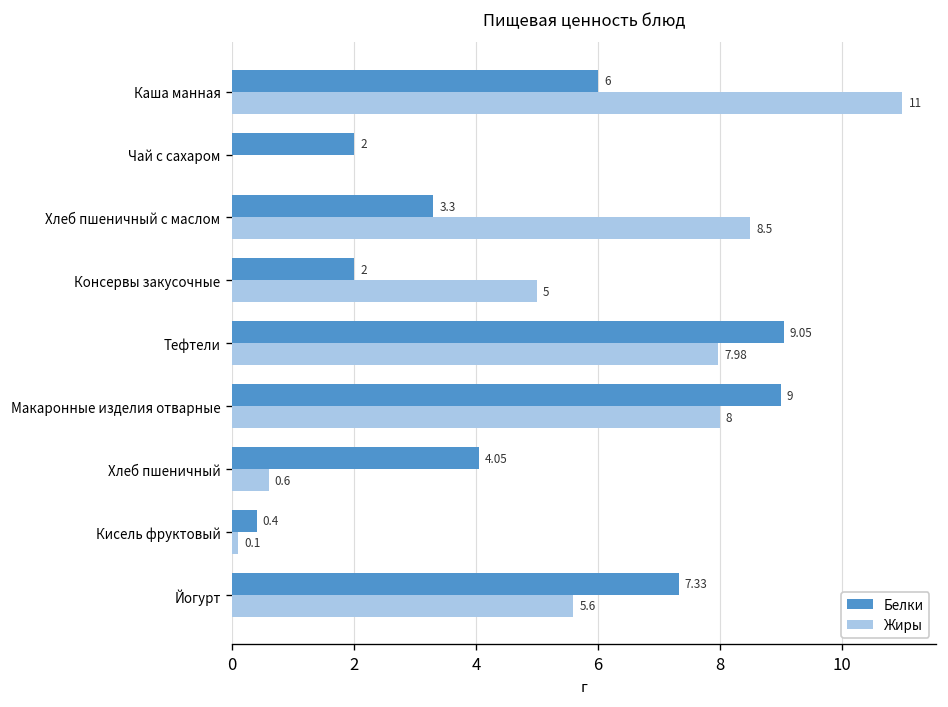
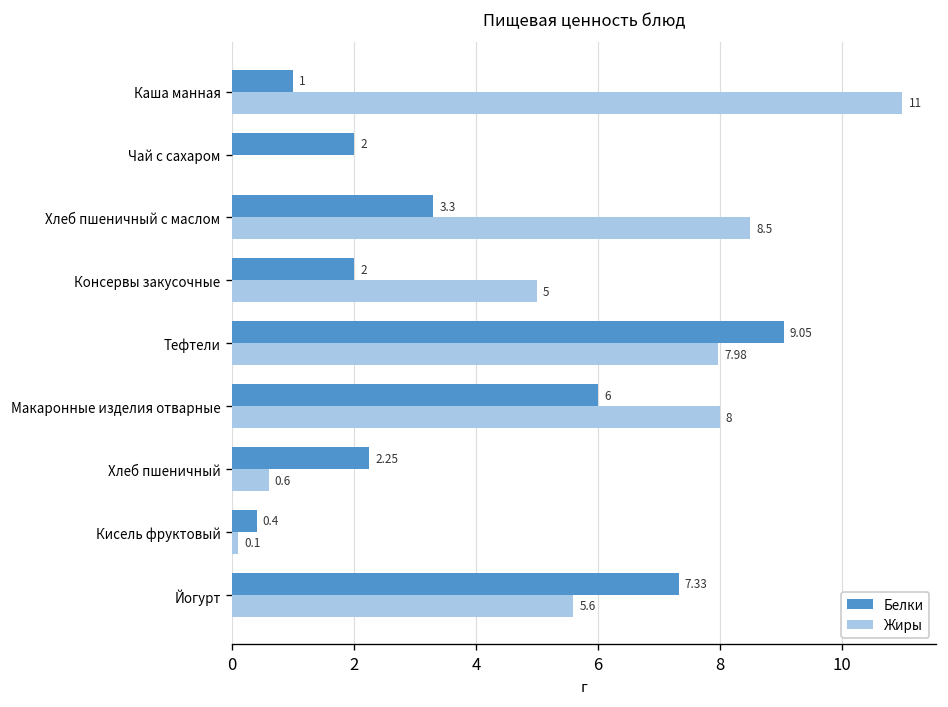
Белки, Каша манная: 6 -> 1
Белки, Макаронные изделия отварные: 9 -> 6
Белки, Хлеб пшеничный: 4.05 -> 2.25
